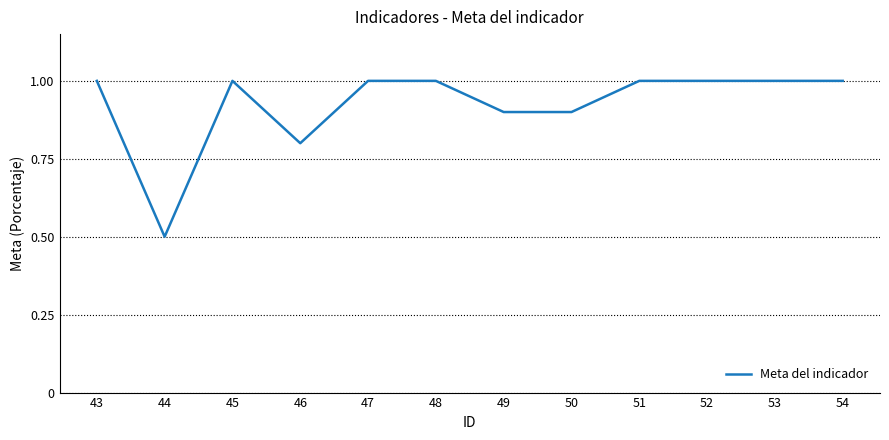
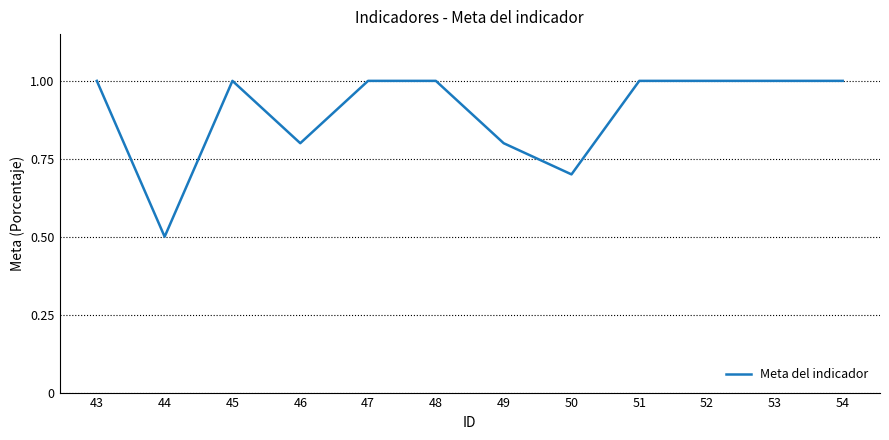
49: 0.9 -> 0.8
50: 0.9 -> 0.7
